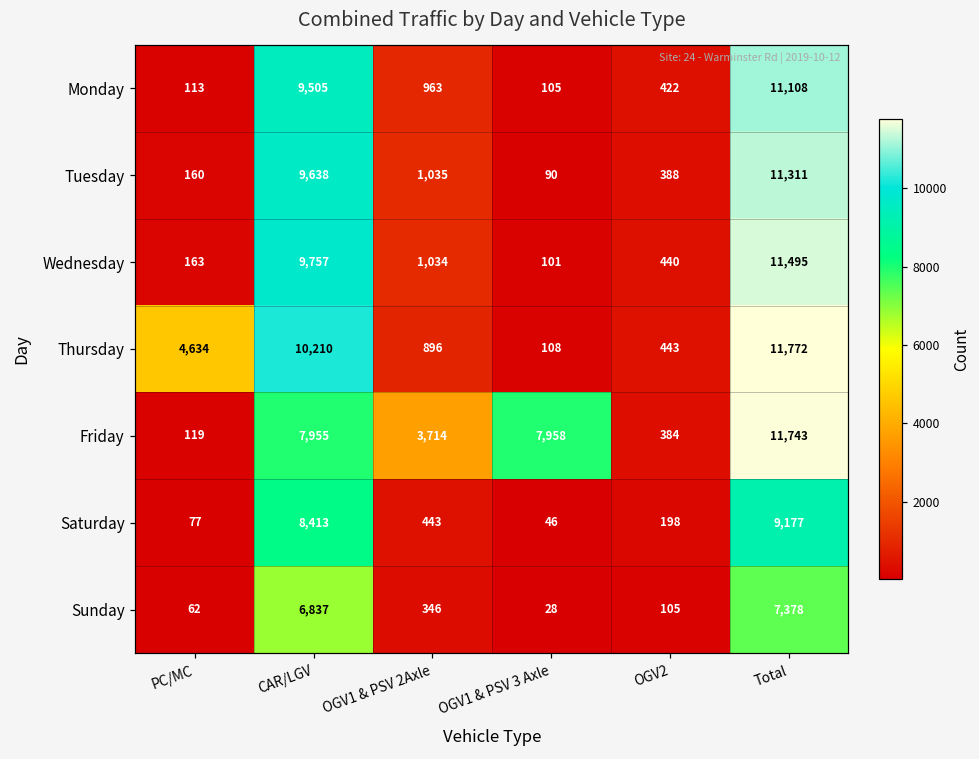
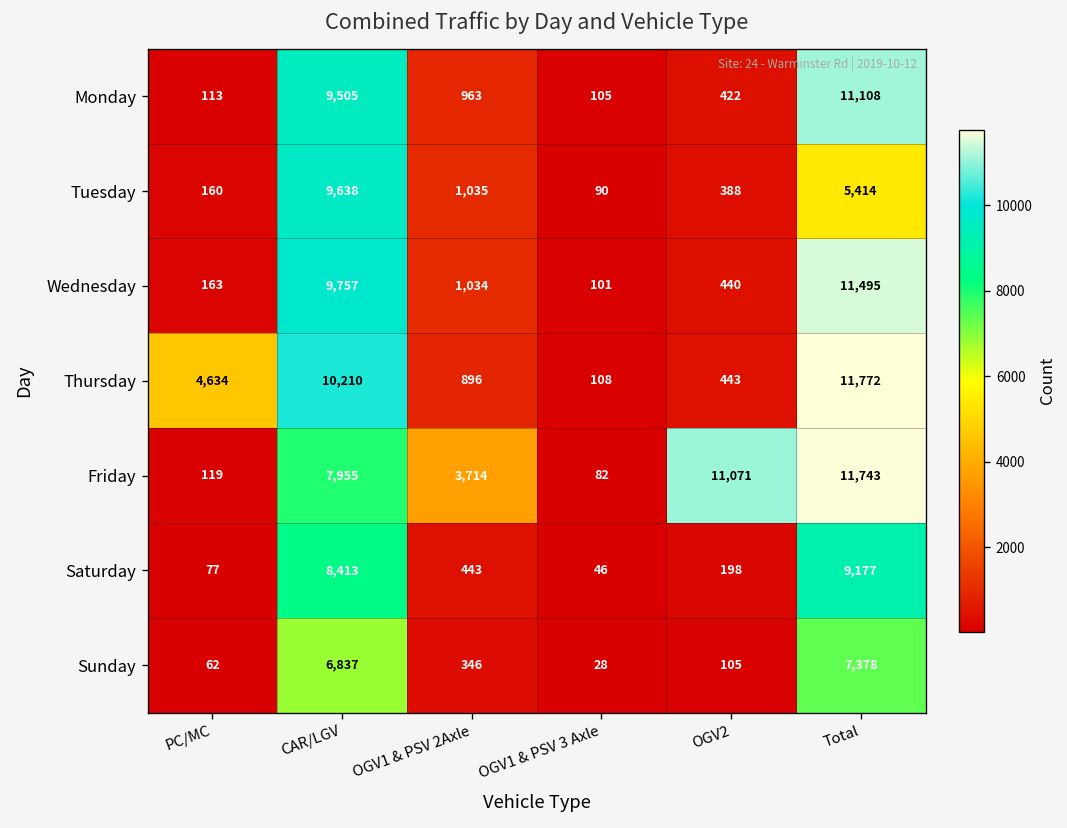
Tuesday, Total: 11,311 -> 5,414
Friday, OGV1 & PSV 3 Axle: 7,958 -> 82
Friday, OGV2: 384 -> 11,071
